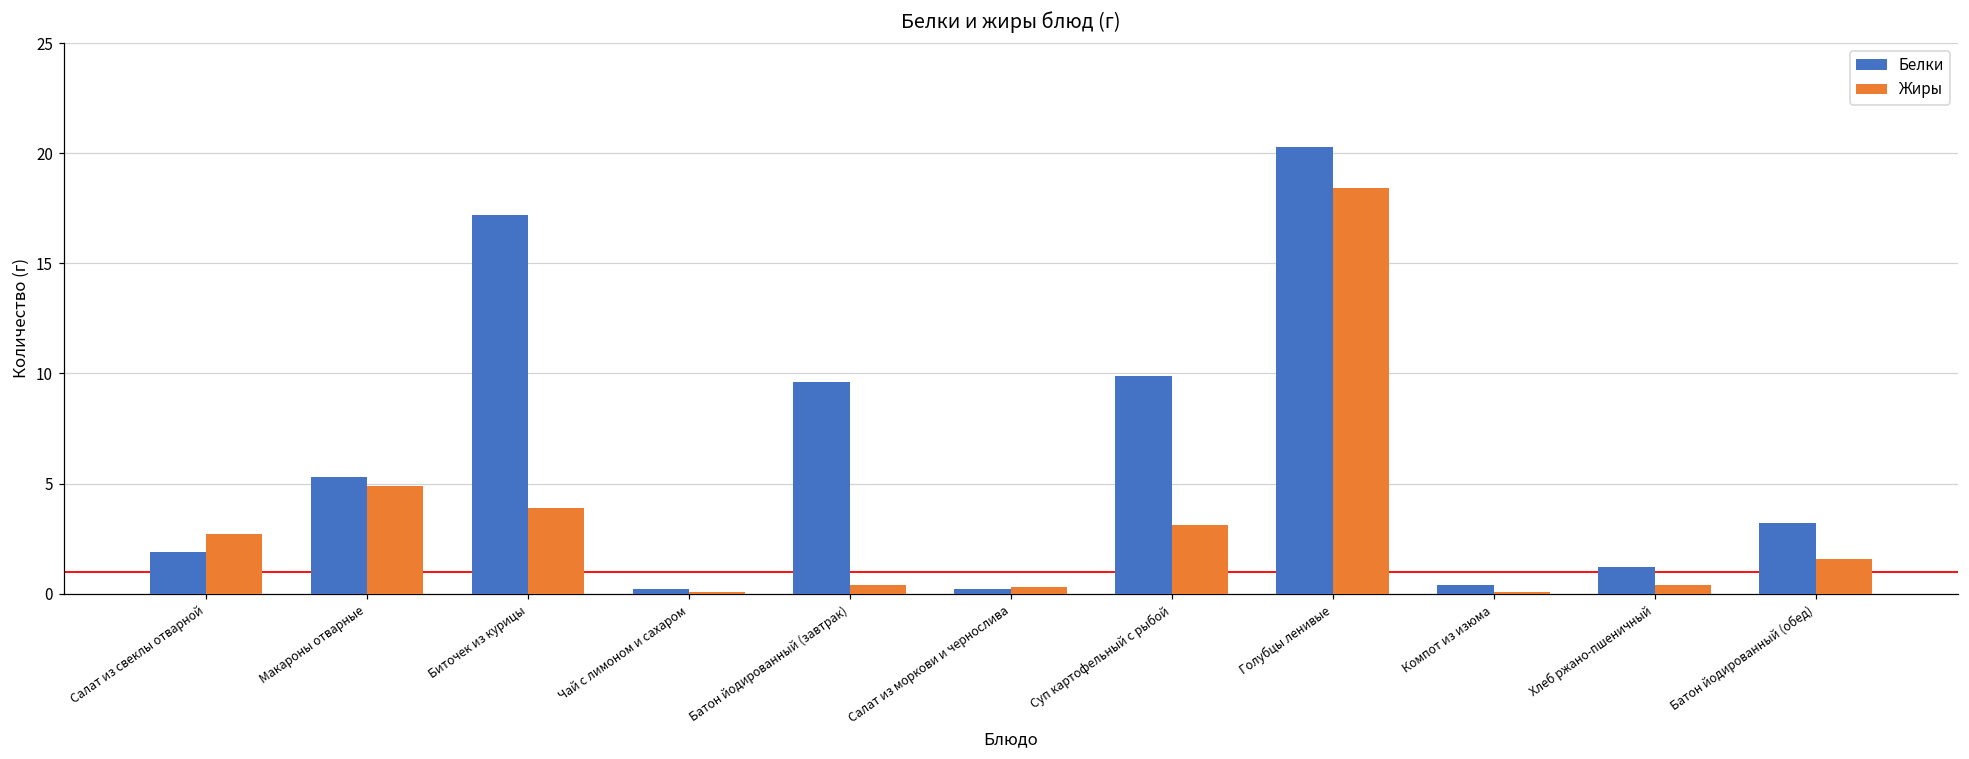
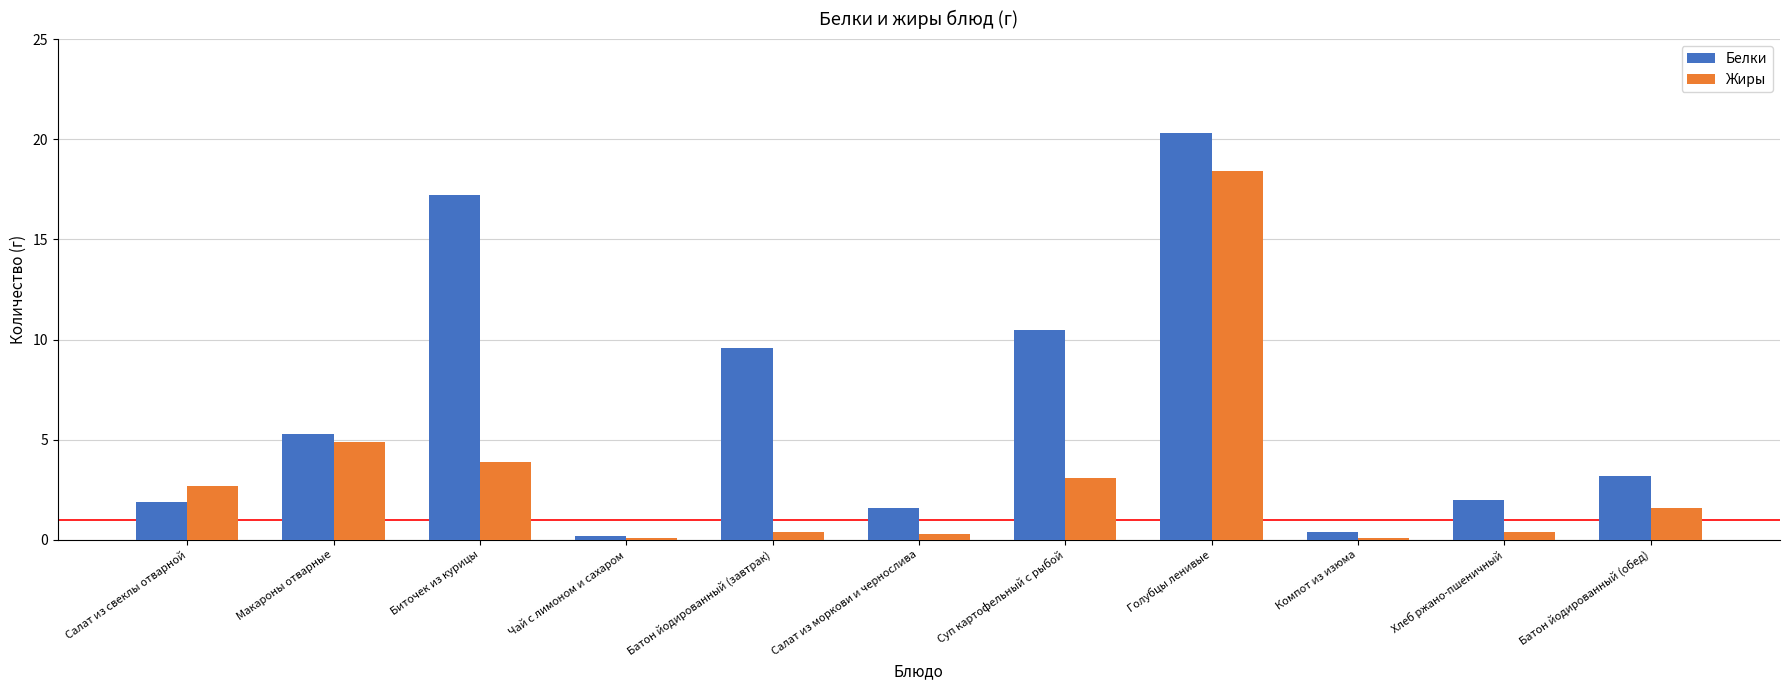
Белки, Салат из моркови и чернослива: 0.2 -> 1.6
Белки, Суп картофельный с рыбой: 9.9 -> 10.5
Белки, Хлеб ржано-пшеничный: 1.2 -> 2.0
